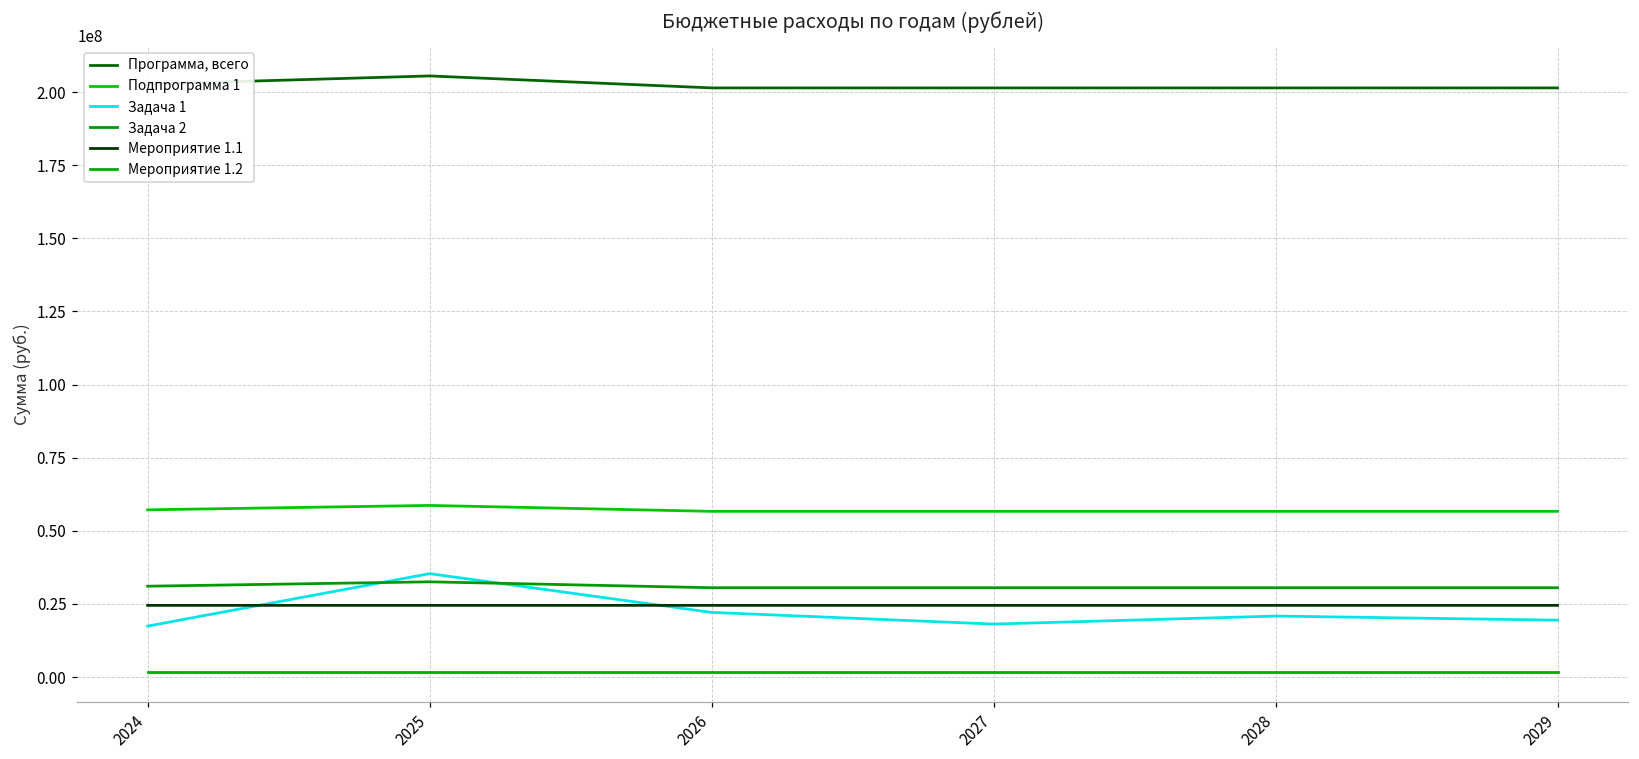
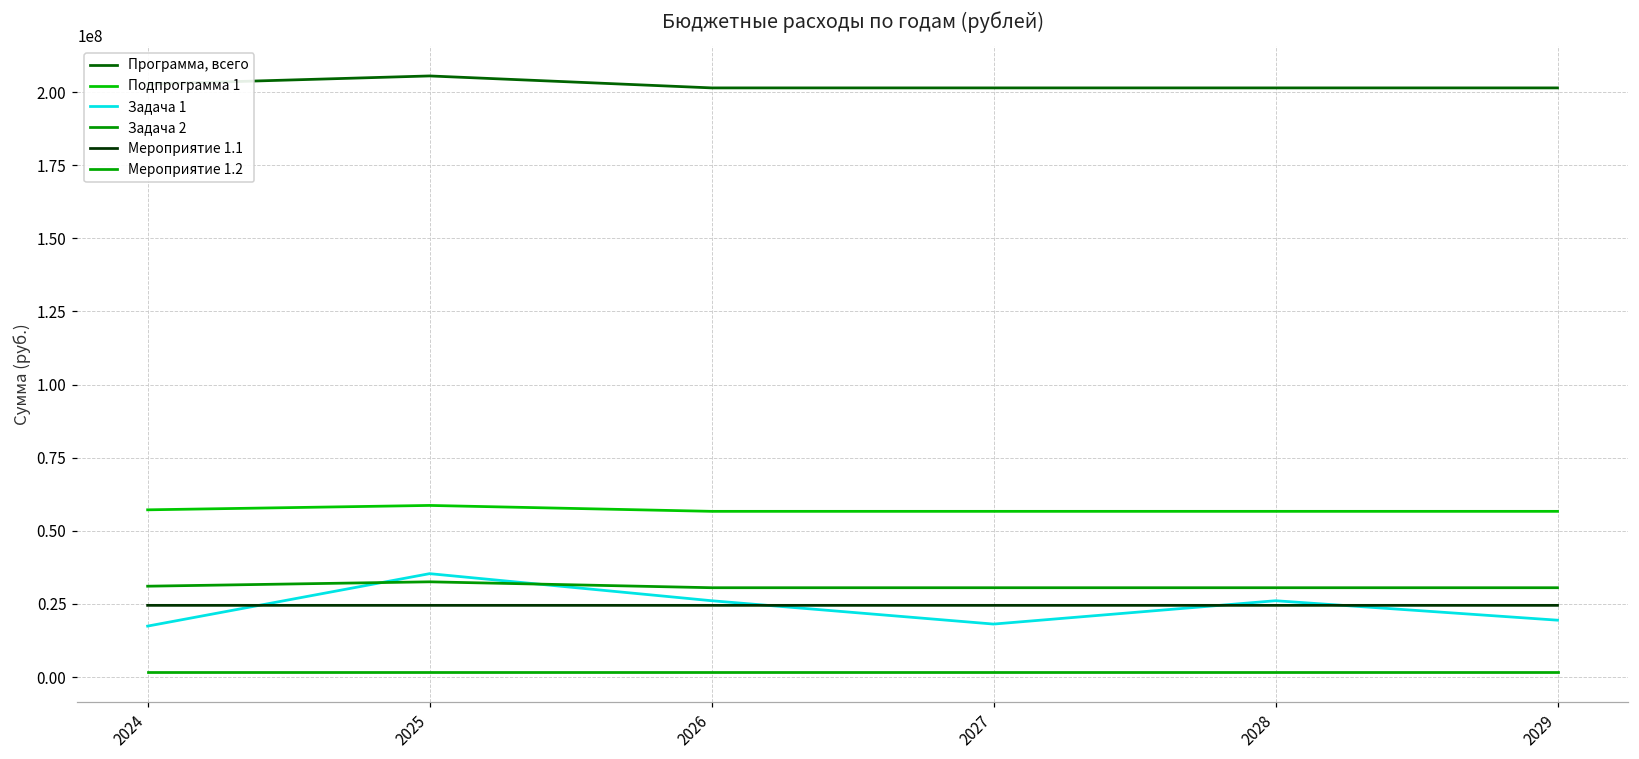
Задача 1, 2026: 22000000 -> 26000000
Задача 1, 2028: 21000000 -> 26000000
